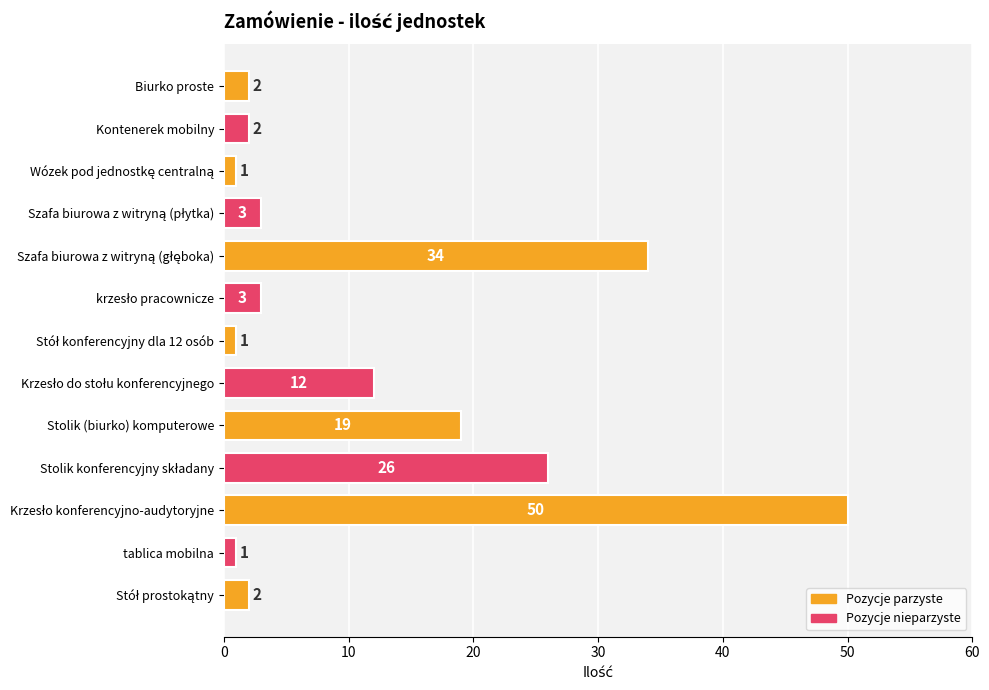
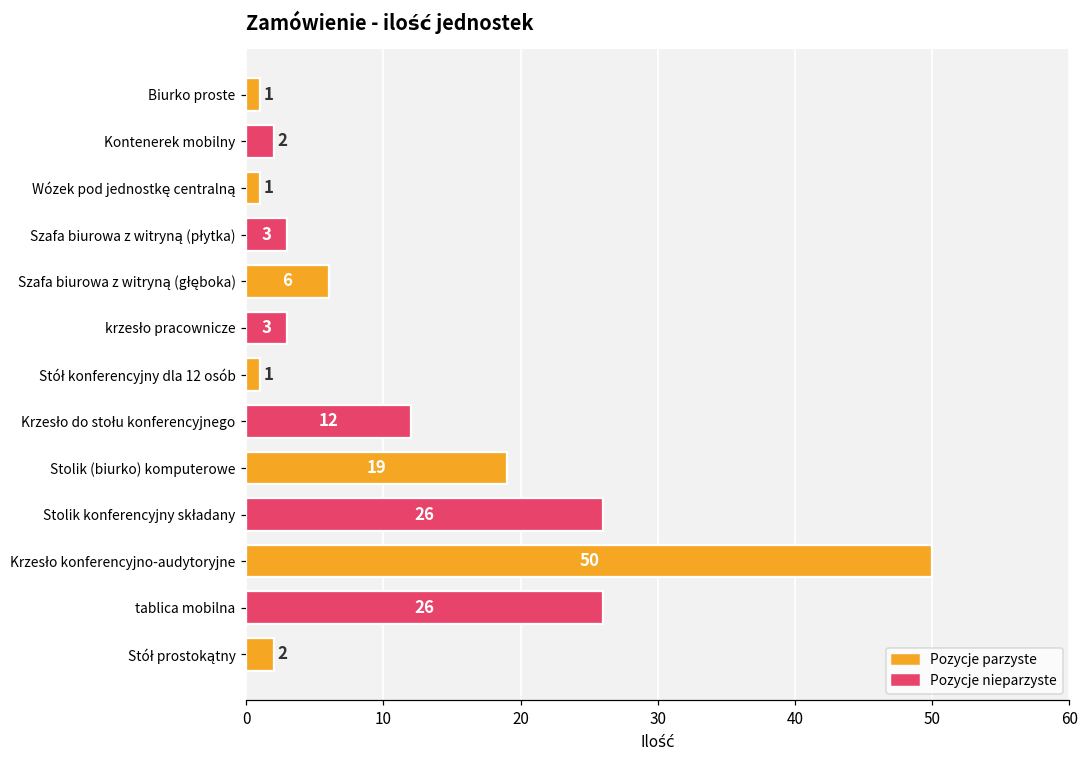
Biurko proste: 2 -> 1
Szafa biurowa z witryną (głęboka): 34 -> 6
tablica mobilna: 1 -> 26
